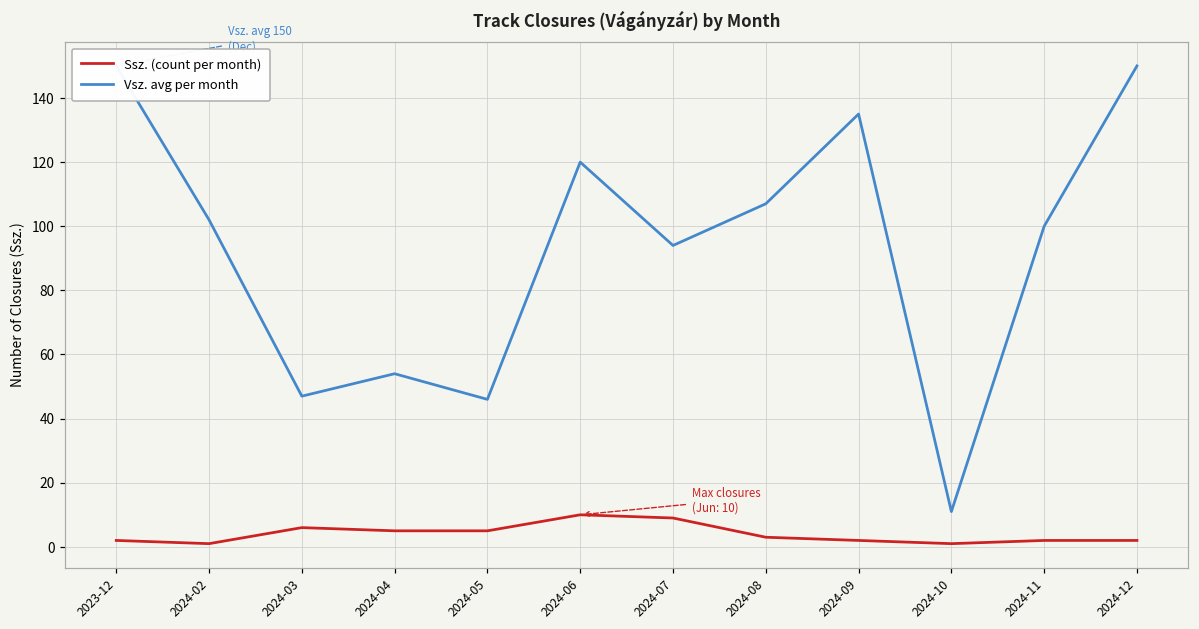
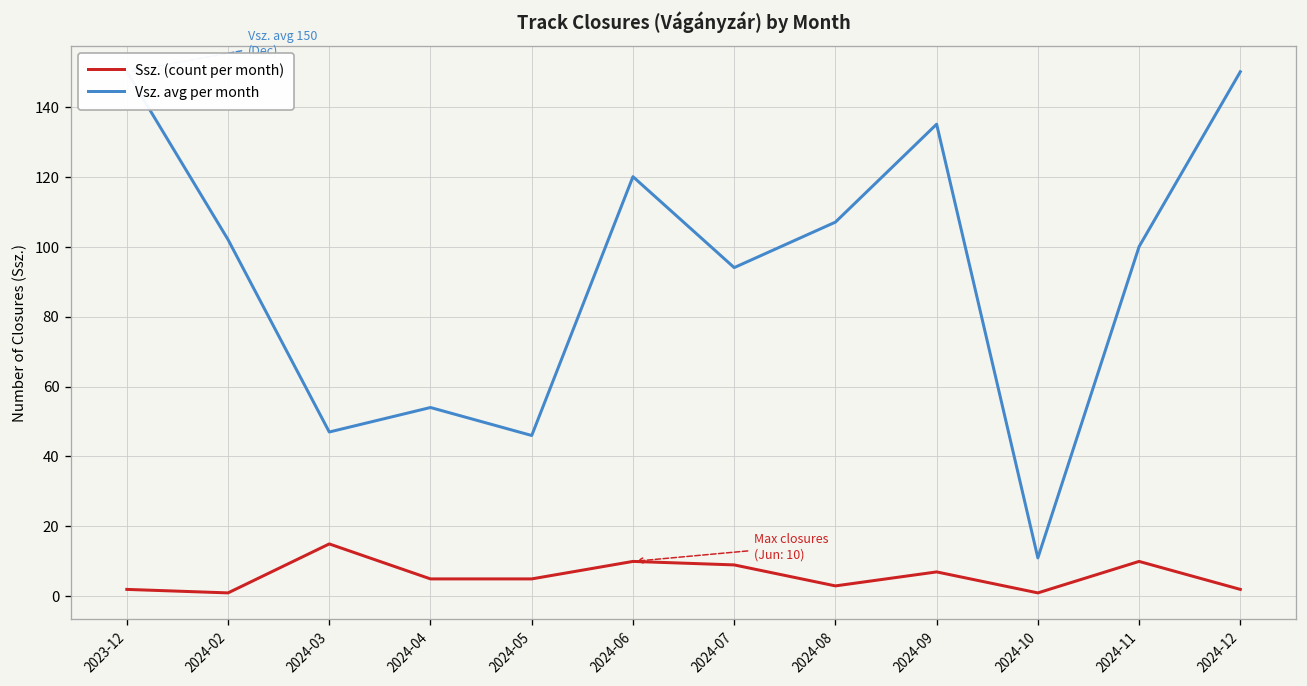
Ssz. (count per month), 2024-03: 6 -> 15
Ssz. (count per month), 2024-09: 2 -> 7
Ssz. (count per month), 2024-11: 2 -> 10
